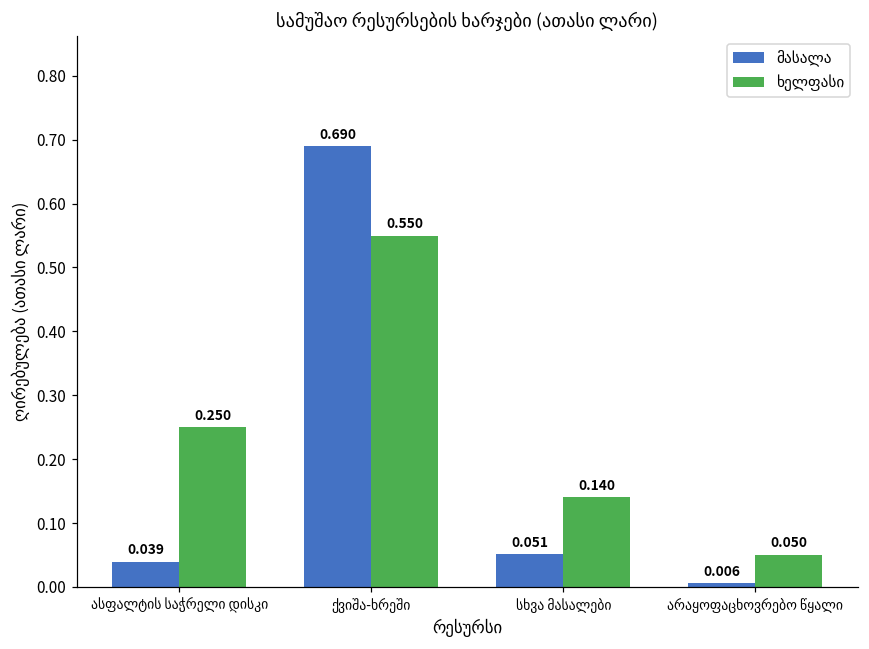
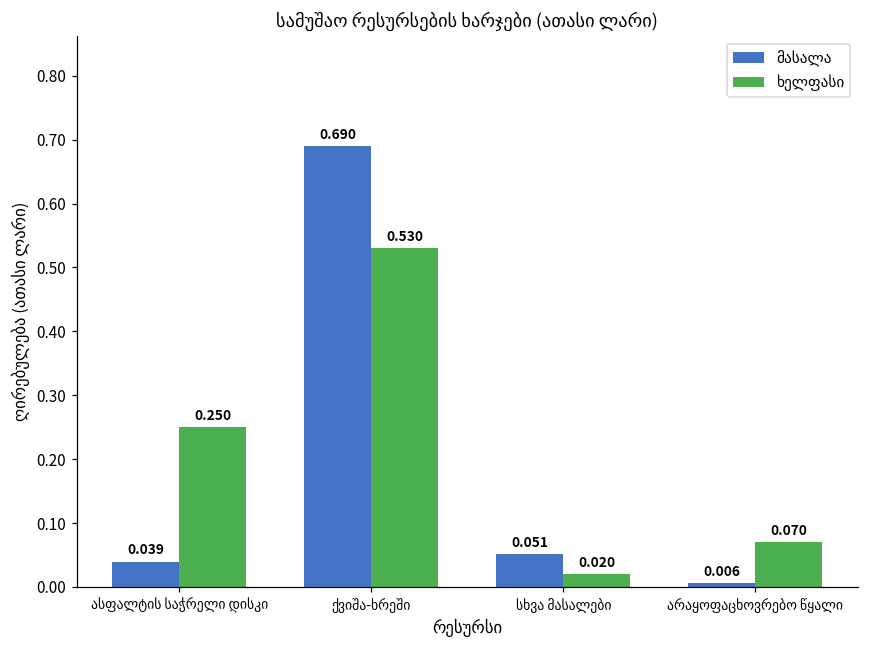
ხელფასი, ქვიშა-ხრეში: 0.550 -> 0.530
ხელფასი, სხვა მასალები: 0.140 -> 0.020
ხელფასი, არაყოფაცხოვრებო წყალი: 0.050 -> 0.070
